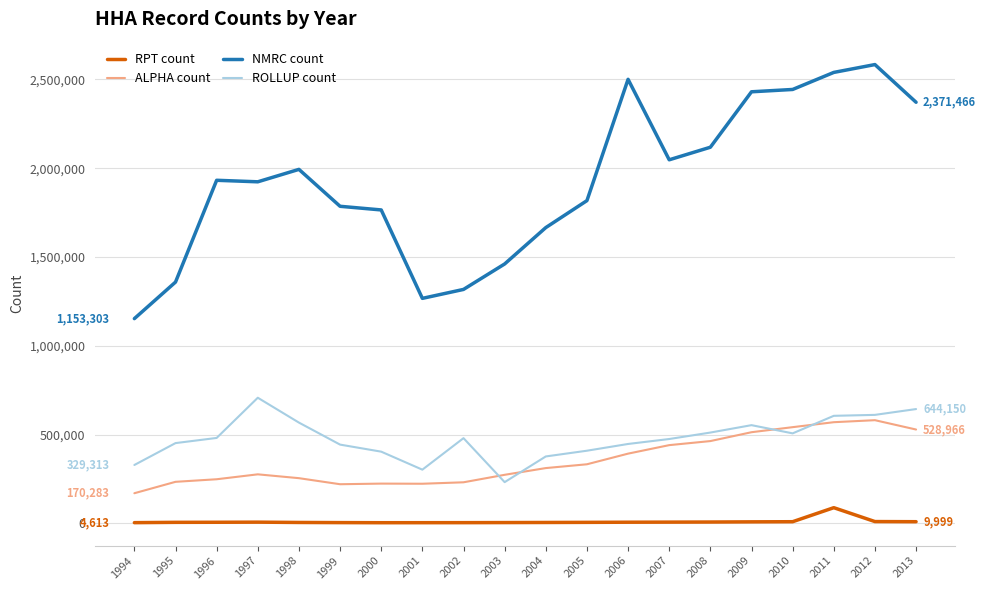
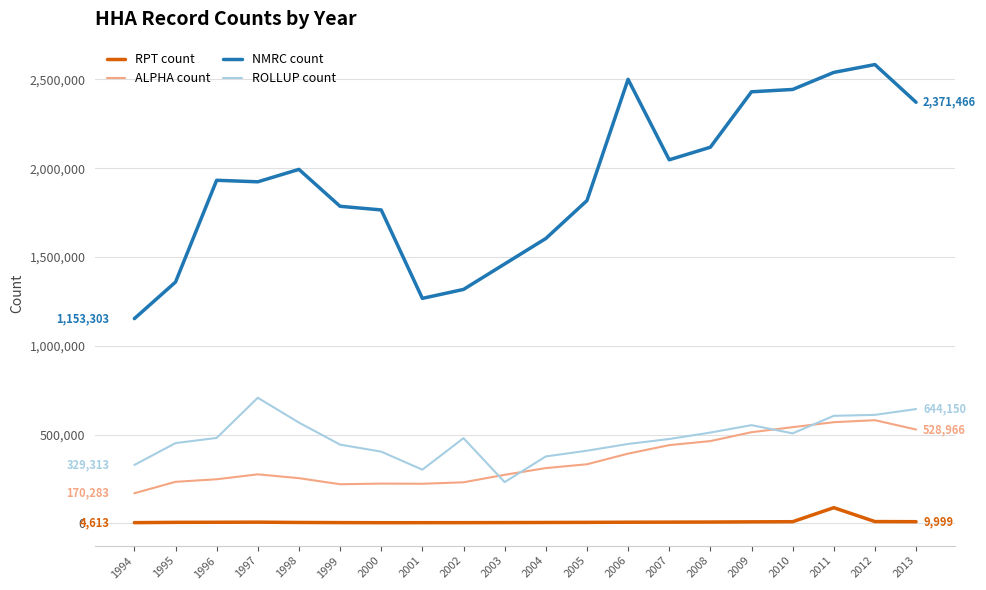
NMRC count, 2004: 1,670,000 -> 1,600,000
